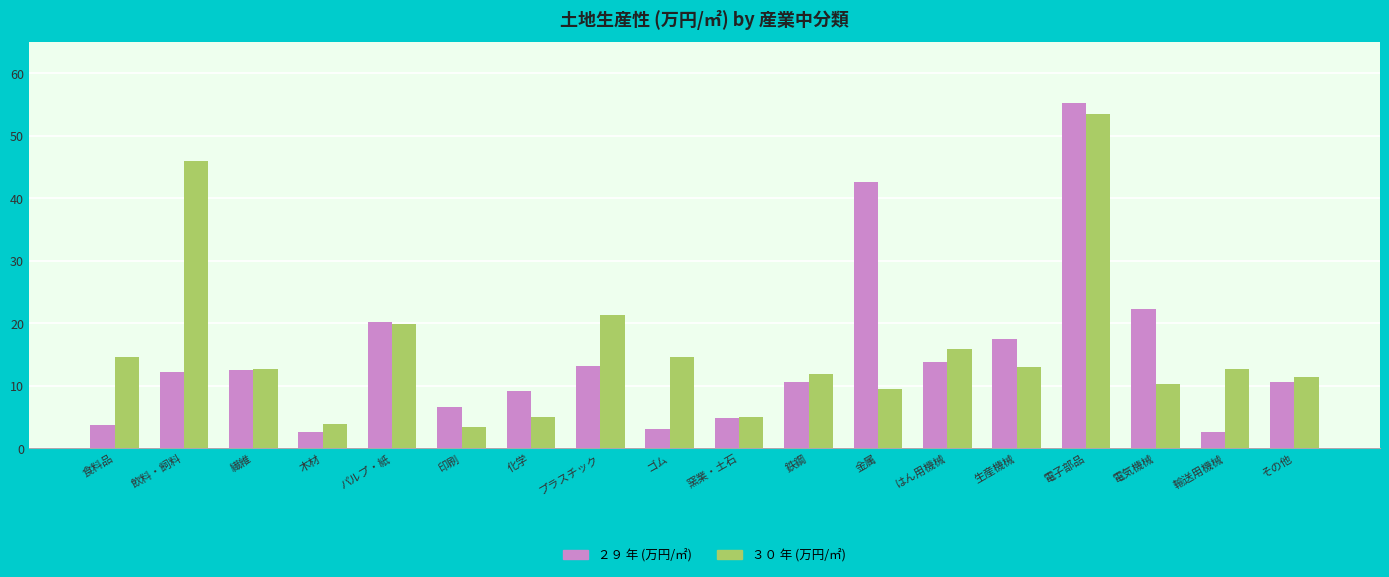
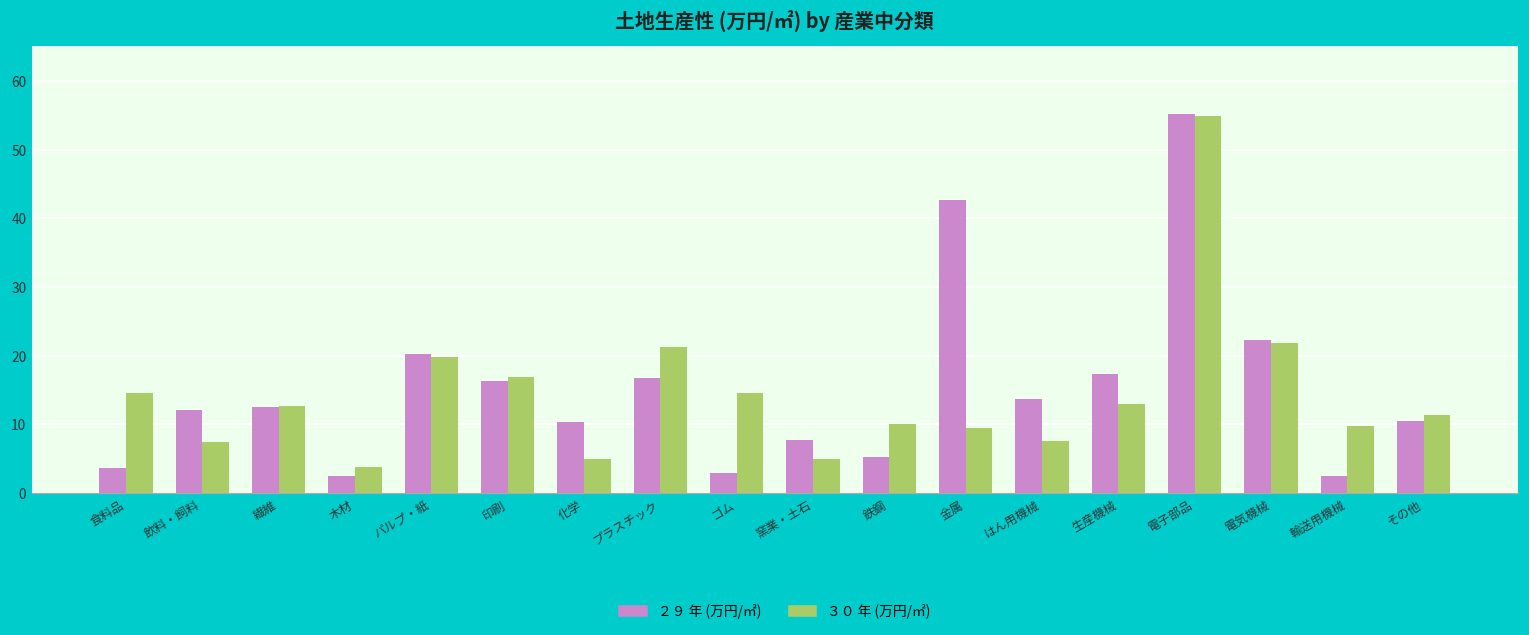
３０ 年 (万円/㎡), 飲料・飼料: 46 -> 7
２９ 年 (万円/㎡), 印刷: 7 -> 16
３０ 年 (万円/㎡), 印刷: 3 -> 17
２９ 年 (万円/㎡), 化学: 9 -> 10
２９ 年 (万円/㎡), プラスチック: 13 -> 17
２９ 年 (万円/㎡), 窯業・土石: 5 -> 8
２９ 年 (万円/㎡), 鉄鋼: 11 -> 5
３０ 年 (万円/㎡), 鉄鋼: 12 -> 10
３０ 年 (万円/㎡), はん用機械: 16 -> 8
３０ 年 (万円/㎡), 電子部品: 54 -> 55
３０ 年 (万円/㎡), 電気機械: 10 -> 22
３０ 年 (万円/㎡), 輸送用機械: 13 -> 10
